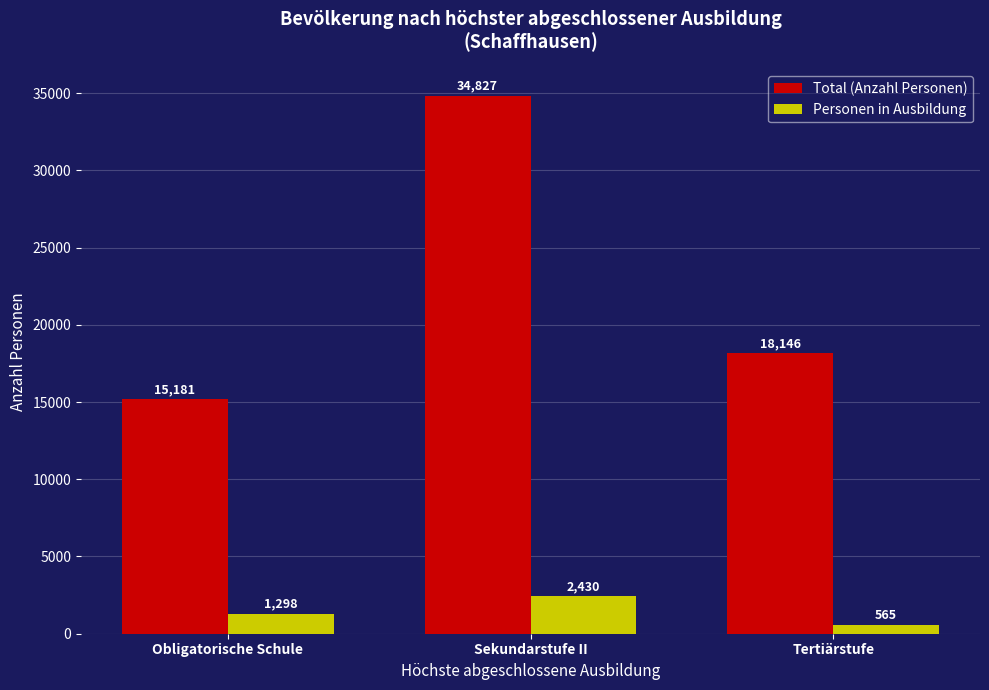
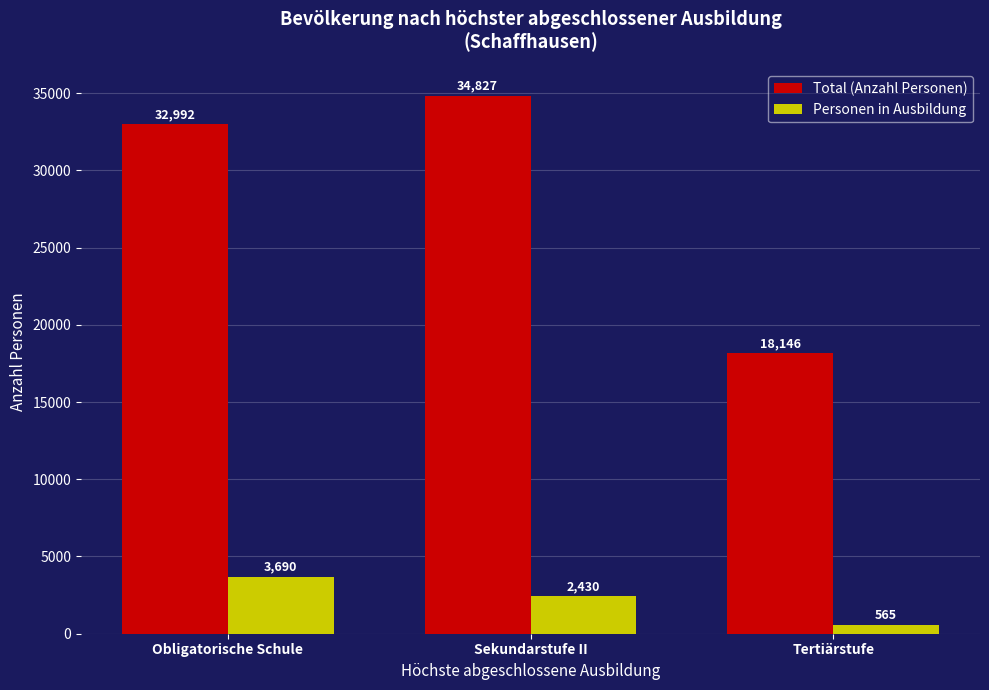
Total (Anzahl Personen), Obligatorische Schule: 15,181 -> 32,992
Personen in Ausbildung, Obligatorische Schule: 1,298 -> 3,690
